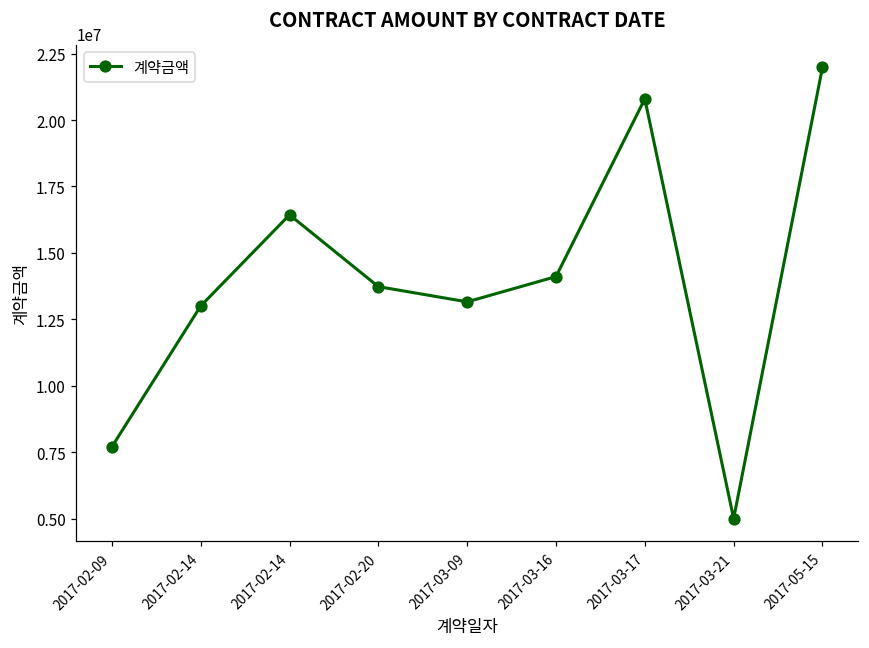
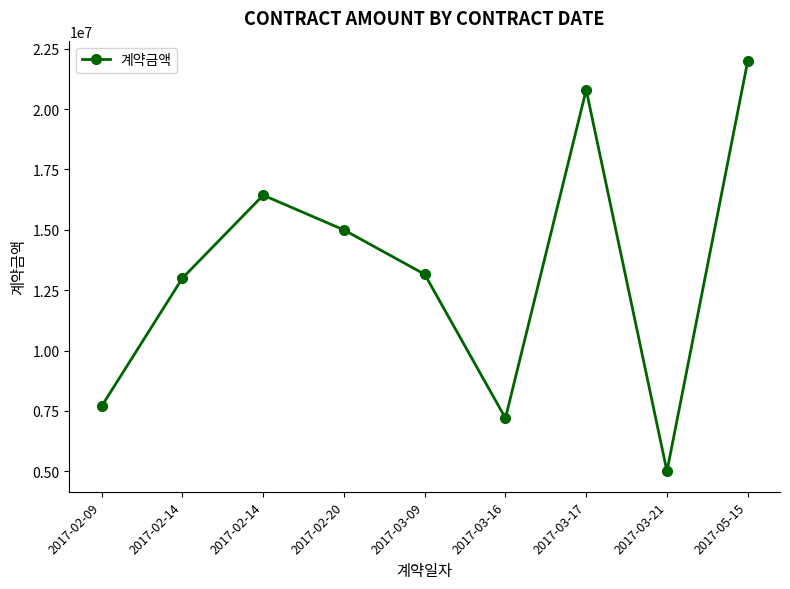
2017-02-20: 13700000 -> 15000000
2017-03-16: 14100000 -> 7200000
